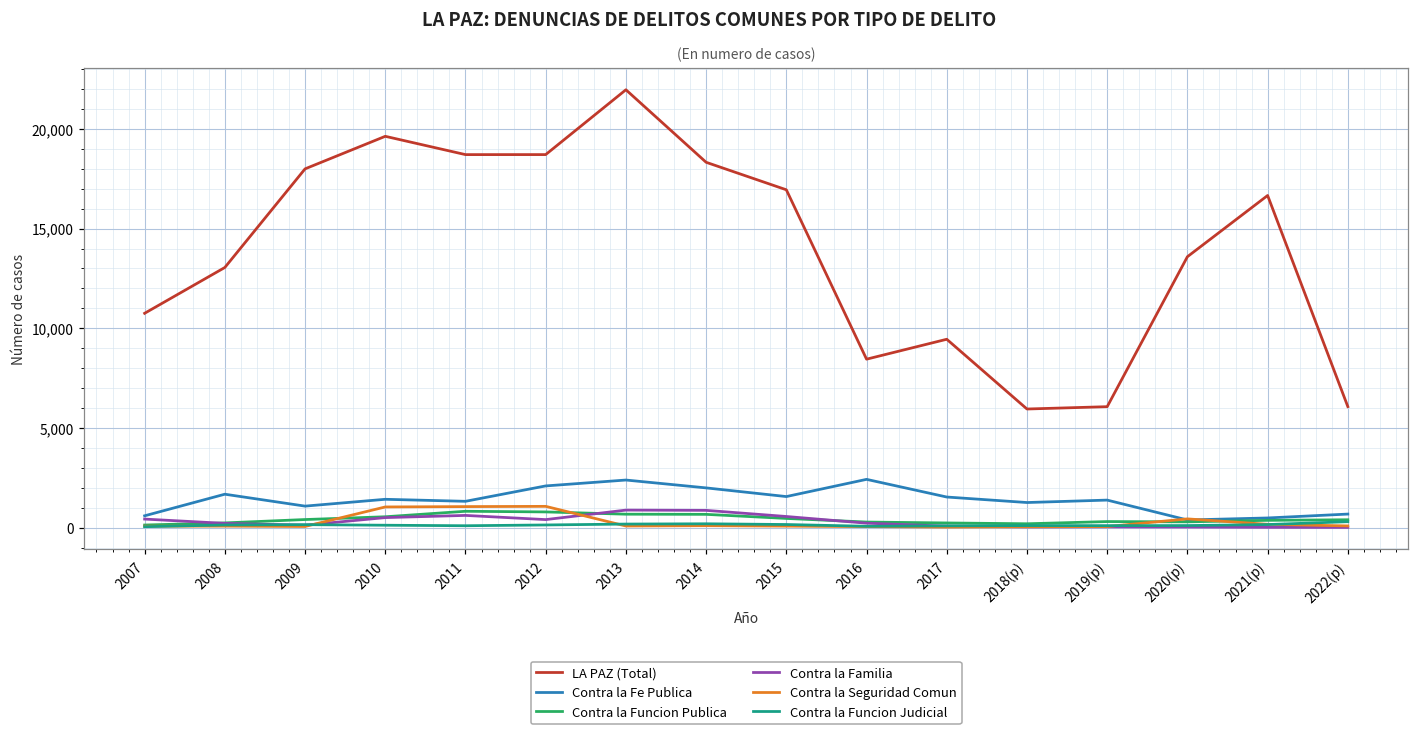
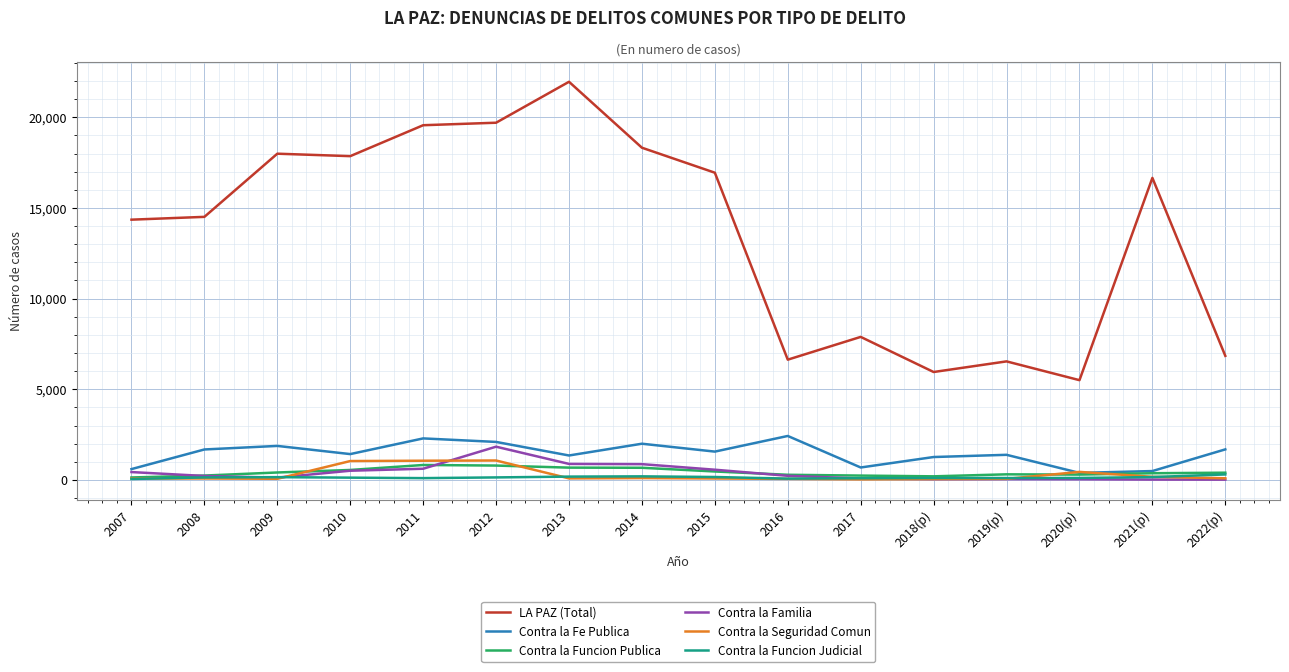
LA PAZ (Total), 2007: 10,800 -> 14,400
LA PAZ (Total), 2008: 13,000 -> 14,500
Contra la Fe Publica, 2009: 1,100 -> 1,900
LA PAZ (Total), 2010: 19,600 -> 17,900
LA PAZ (Total), 2011: 18,700 -> 19,600
Contra la Fe Publica, 2011: 1,300 -> 2,300
LA PAZ (Total), 2012: 18,700 -> 19,700
Contra la Familia, 2012: 400 -> 1,800
Contra la Fe Publica, 2013: 2,400 -> 1,300
LA PAZ (Total), 2016: 8,500 -> 6,600
LA PAZ (Total), 2017: 9,400 -> 7,900
Contra la Fe Publica, 2017: 1,500 -> 700
LA PAZ (Total), 2019(p): 6,100 -> 6,500
LA PAZ (Total), 2020(p): 13,600 -> 5,500
LA PAZ (Total), 2022(p): 6,100 -> 6,800
Contra la Fe Publica, 2022(p): 700 -> 1,700
